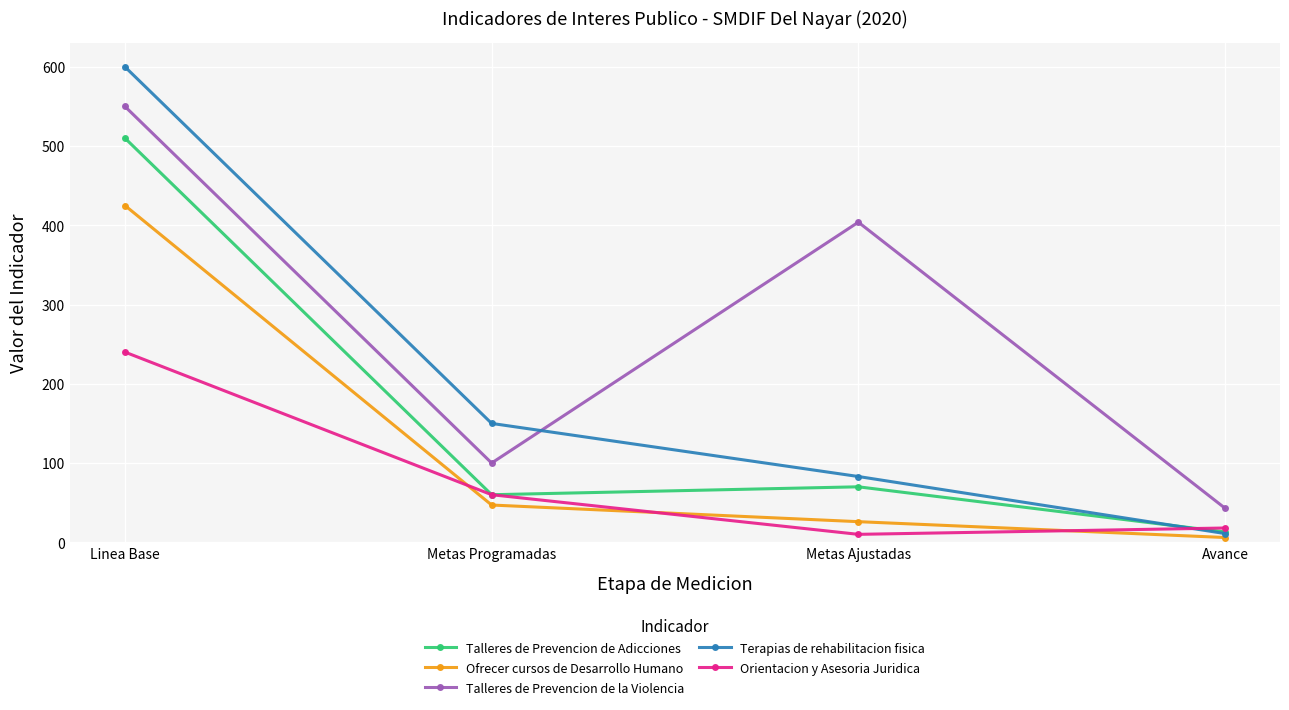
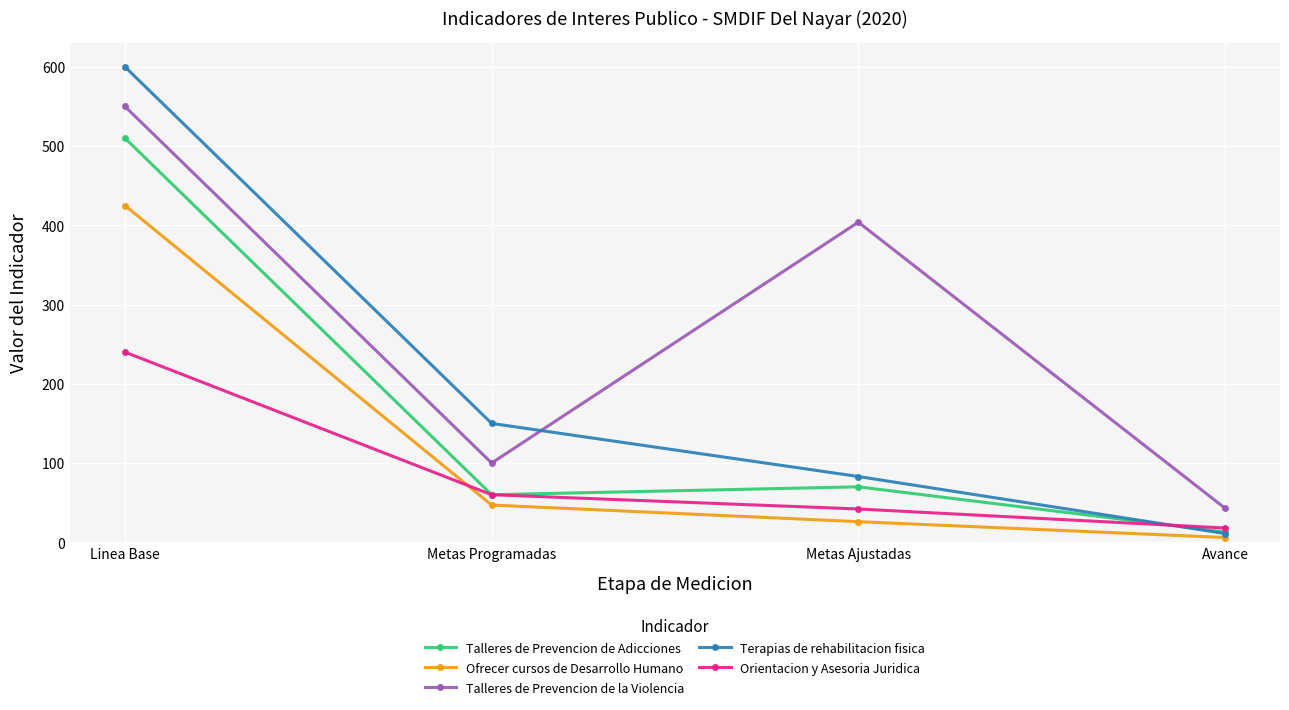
Orientacion y Asesoria Juridica, Metas Ajustadas: 10 -> 40
